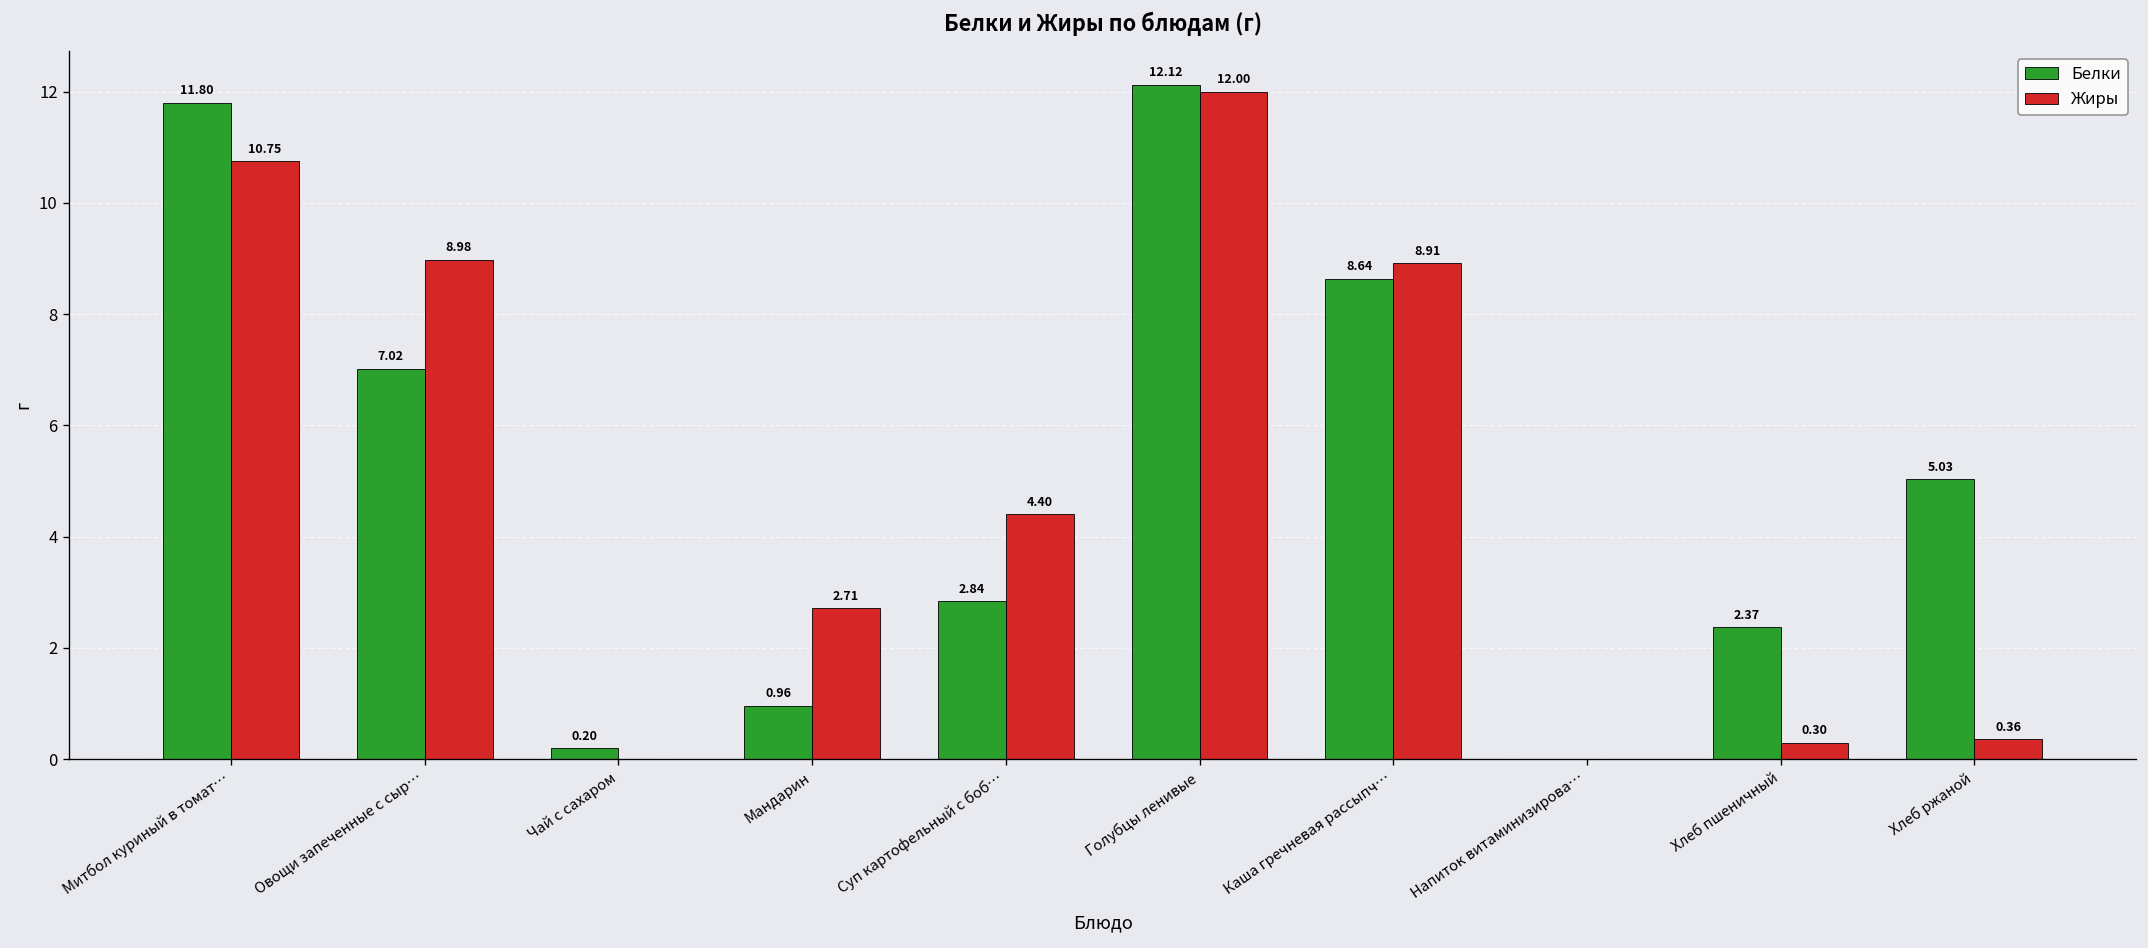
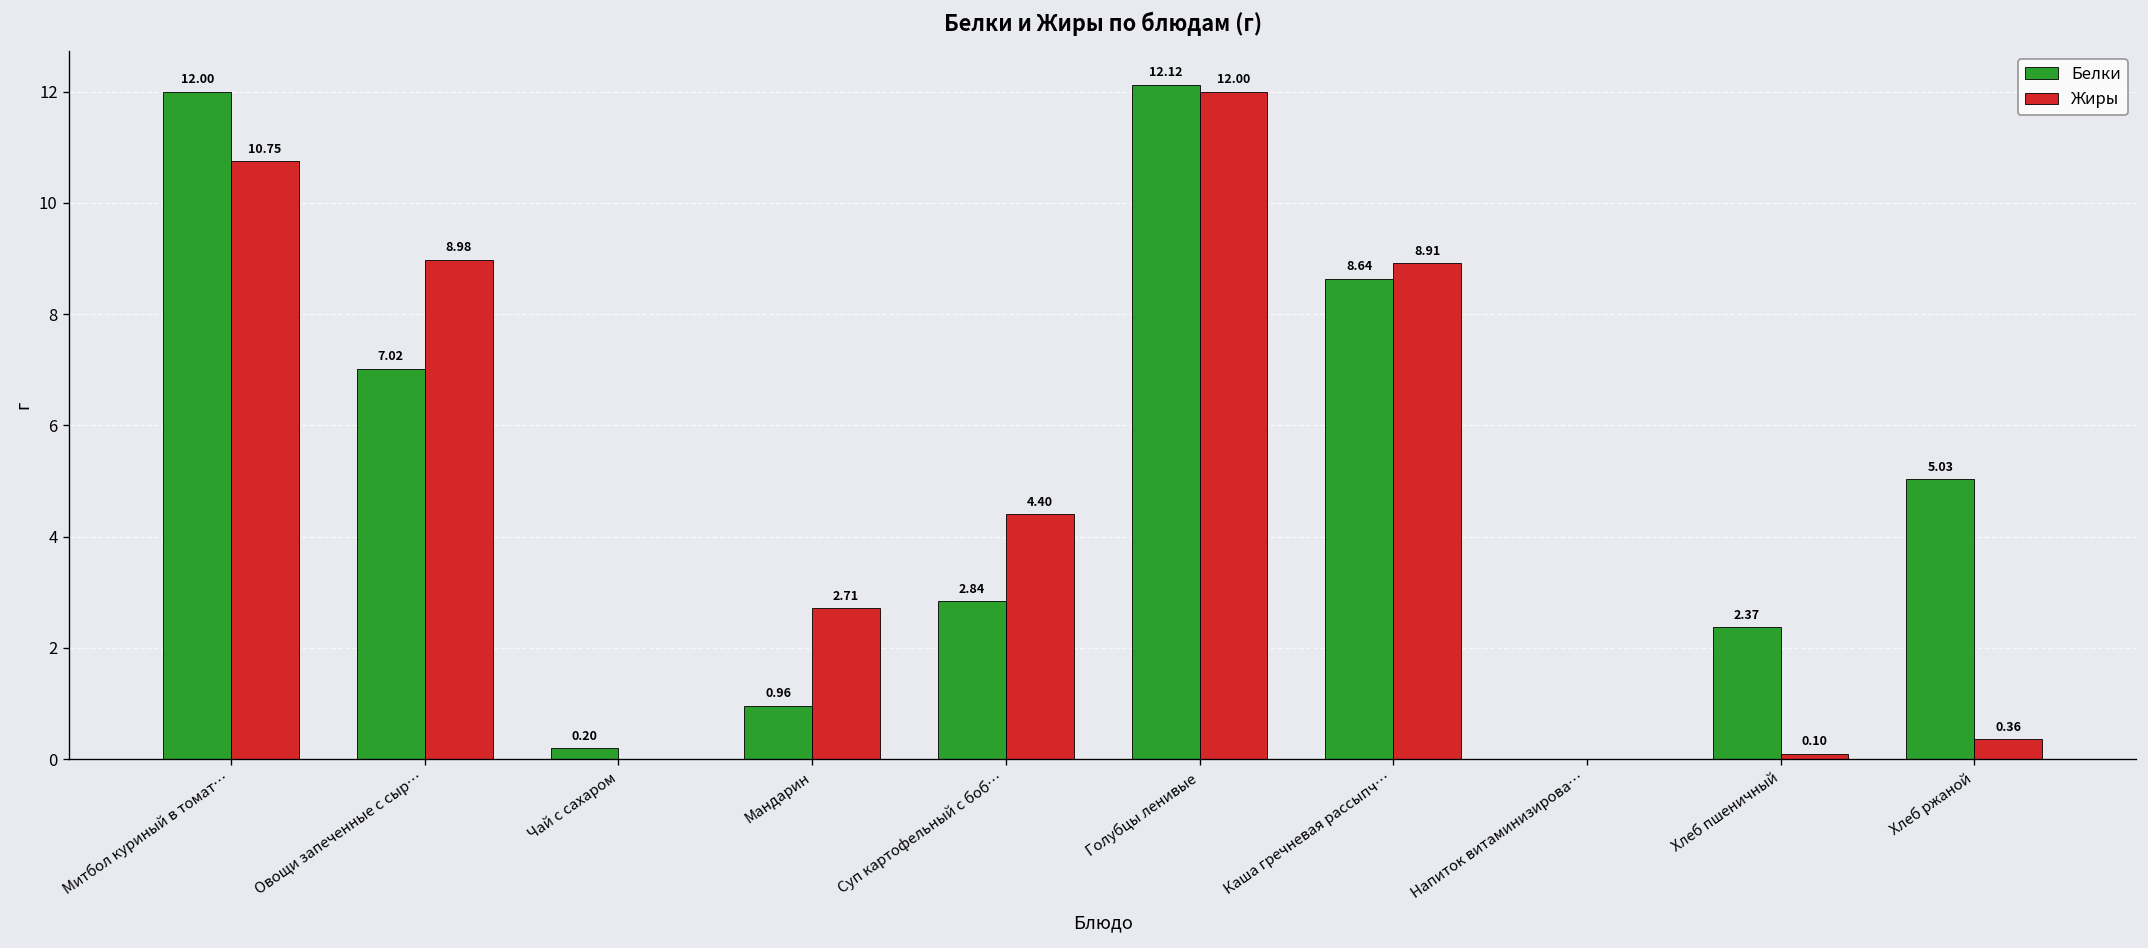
Белки, Митбол куриный в томат…: 11.80 -> 12.00
Жиры, Хлеб пшеничный: 0.30 -> 0.10
